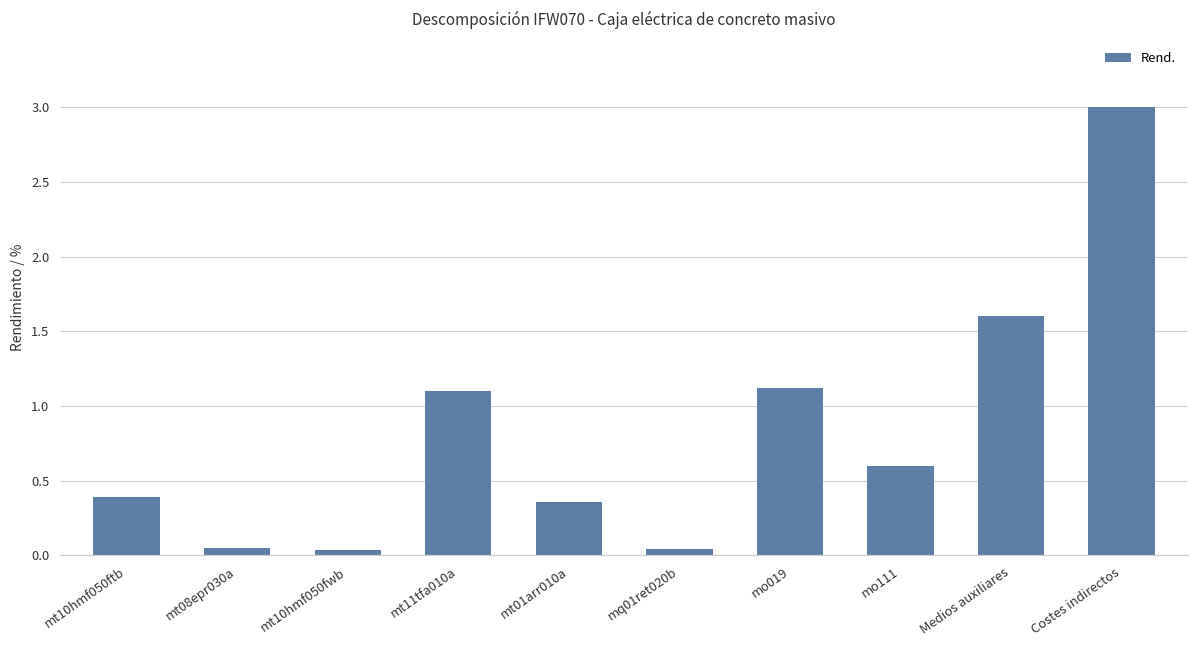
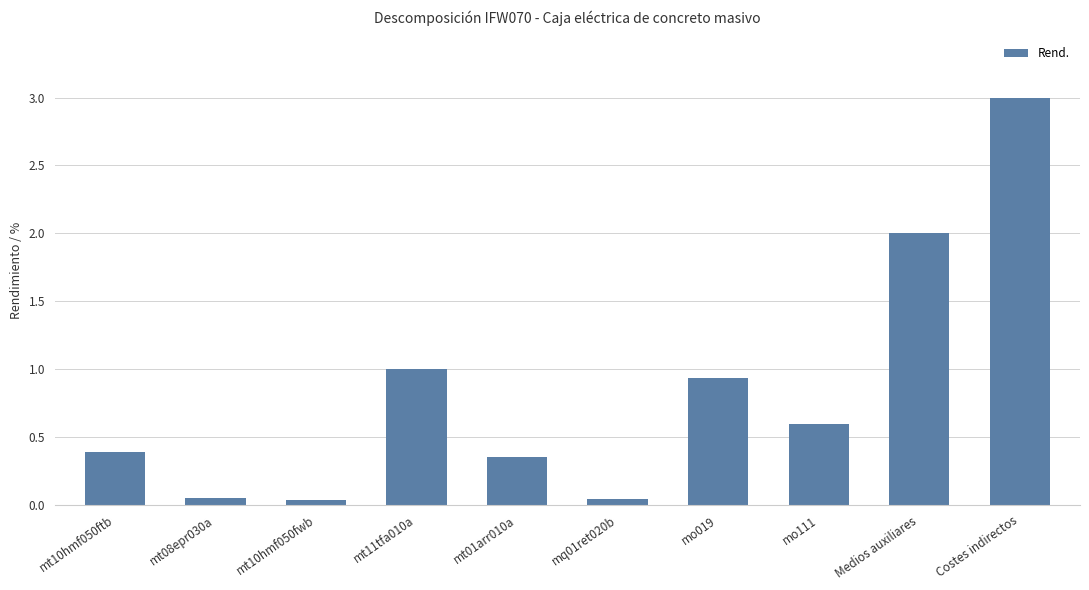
mt11tfa010a: 1.1 -> 1.0
mo019: 1.12 -> 0.94
Medios auxiliares: 1.6 -> 2.0
